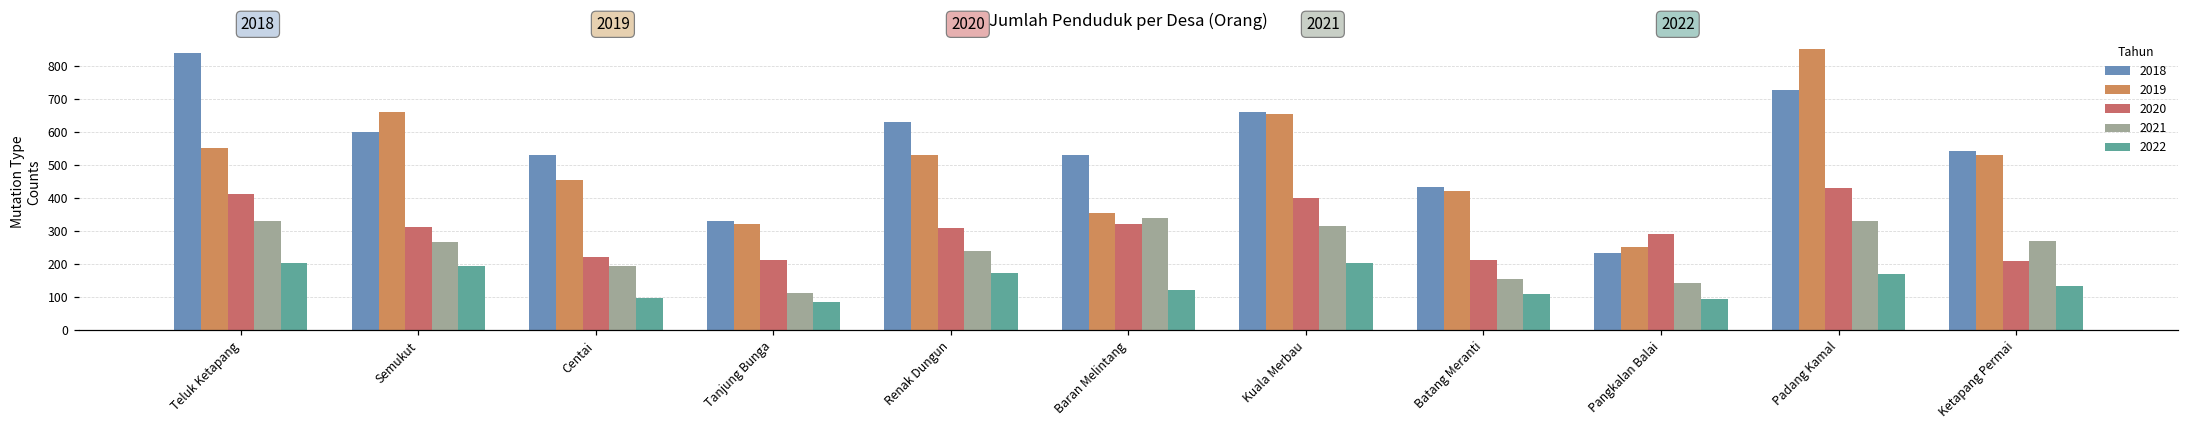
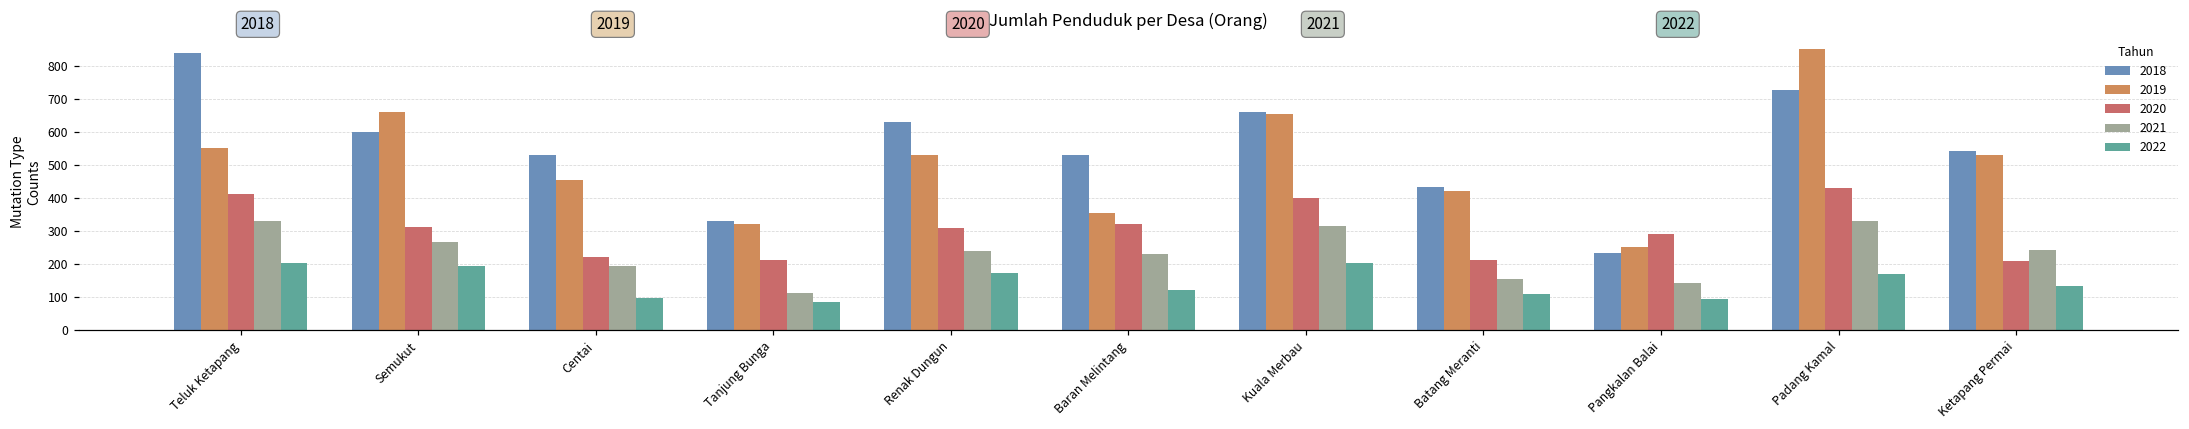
2021, Baran Melintang: 340 -> 230
2021, Ketapang Permai: 270 -> 240
